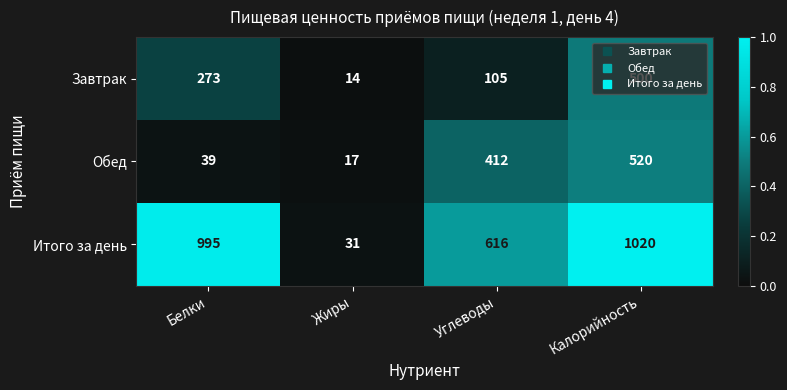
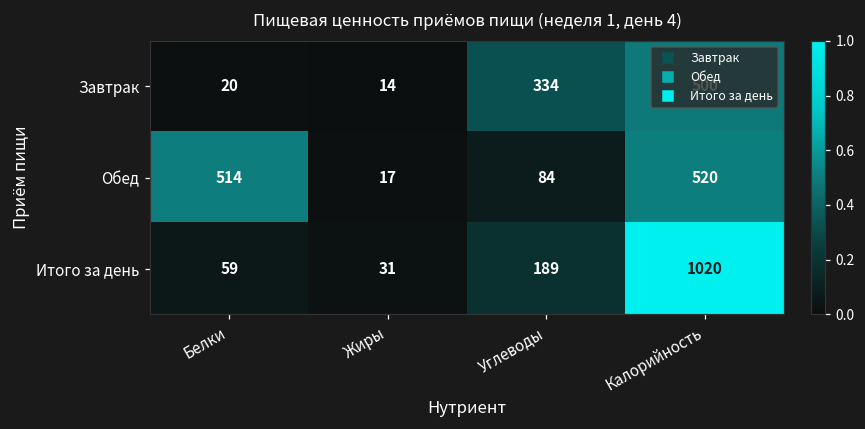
Завтрак, Белки: 273 -> 20
Завтрак, Углеводы: 105 -> 334
Обед, Белки: 39 -> 514
Обед, Углеводы: 412 -> 84
Итого за день, Белки: 995 -> 59
Итого за день, Углеводы: 616 -> 189
